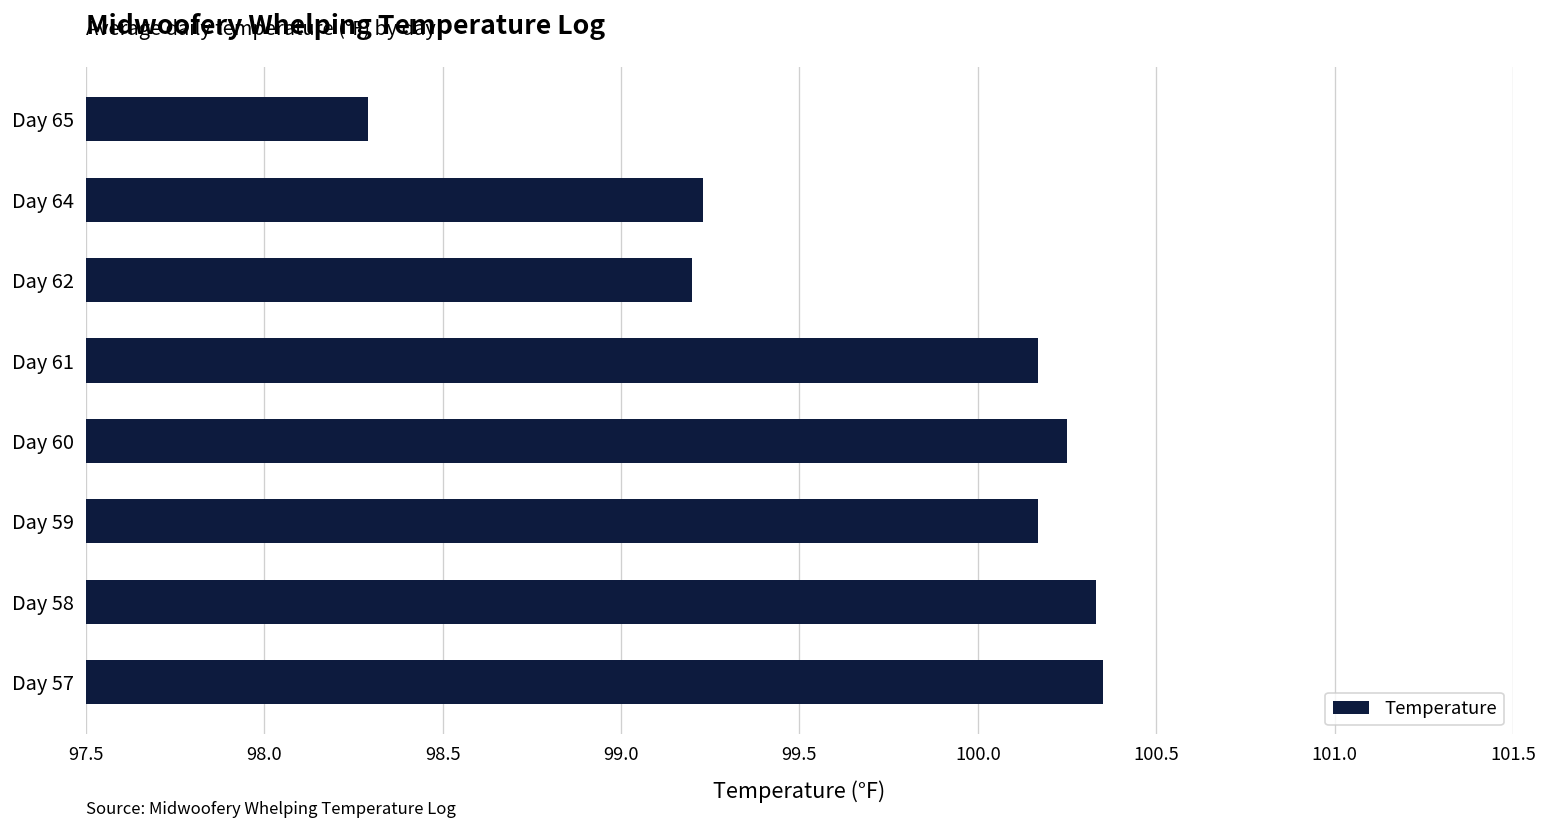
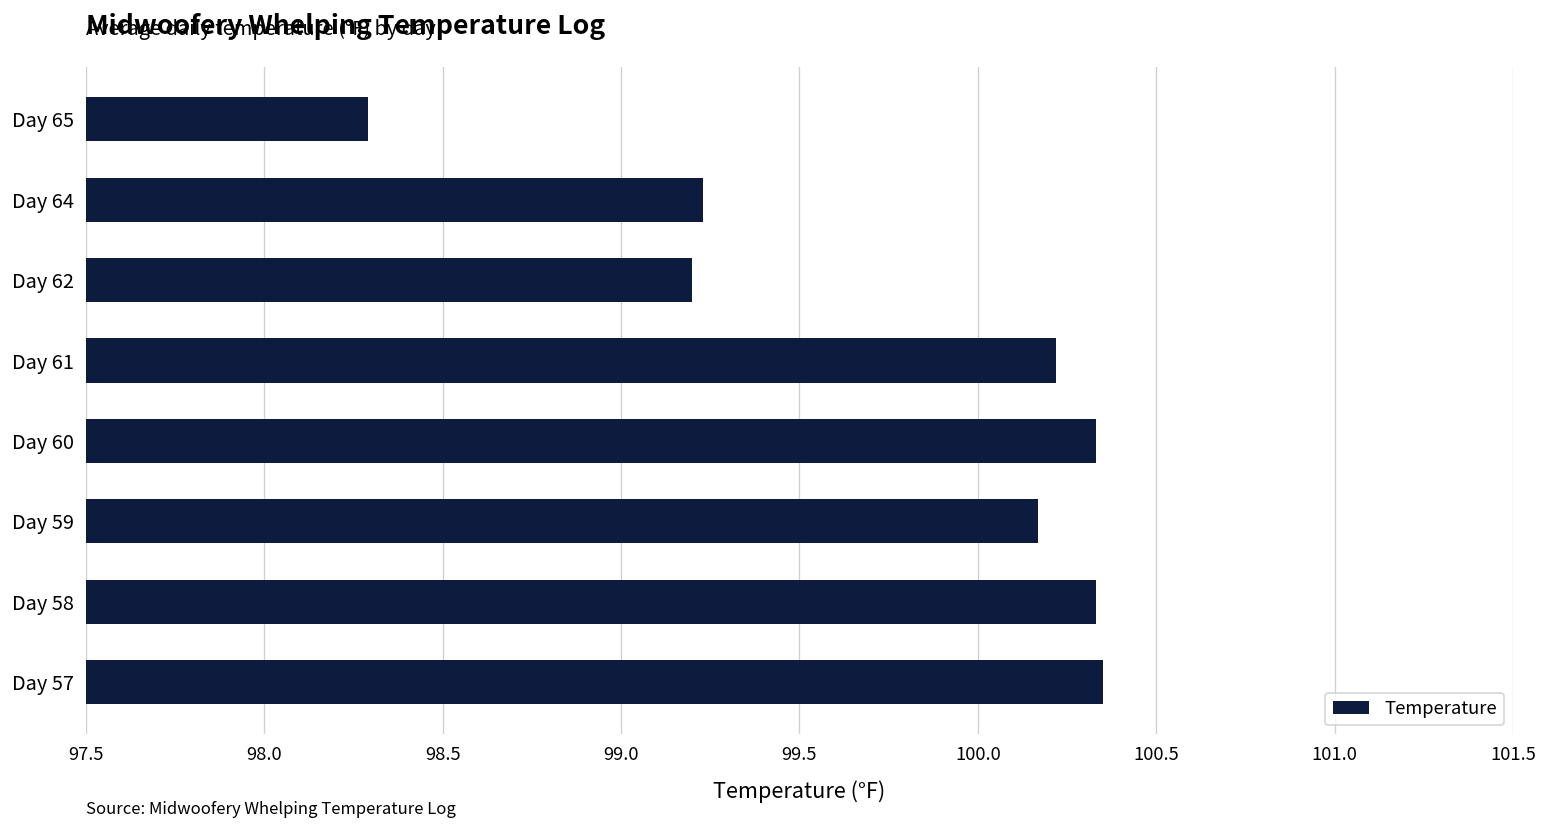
Day 61: 100.17 -> 100.22
Day 60: 100.25 -> 100.33
